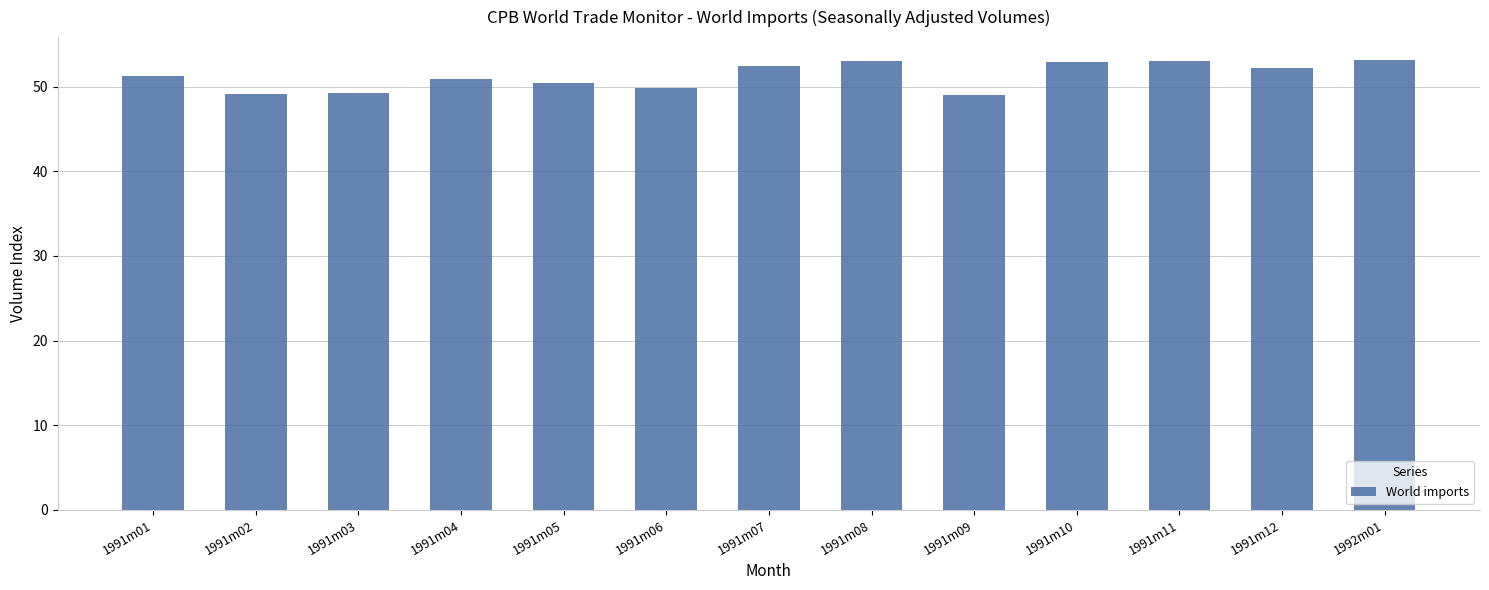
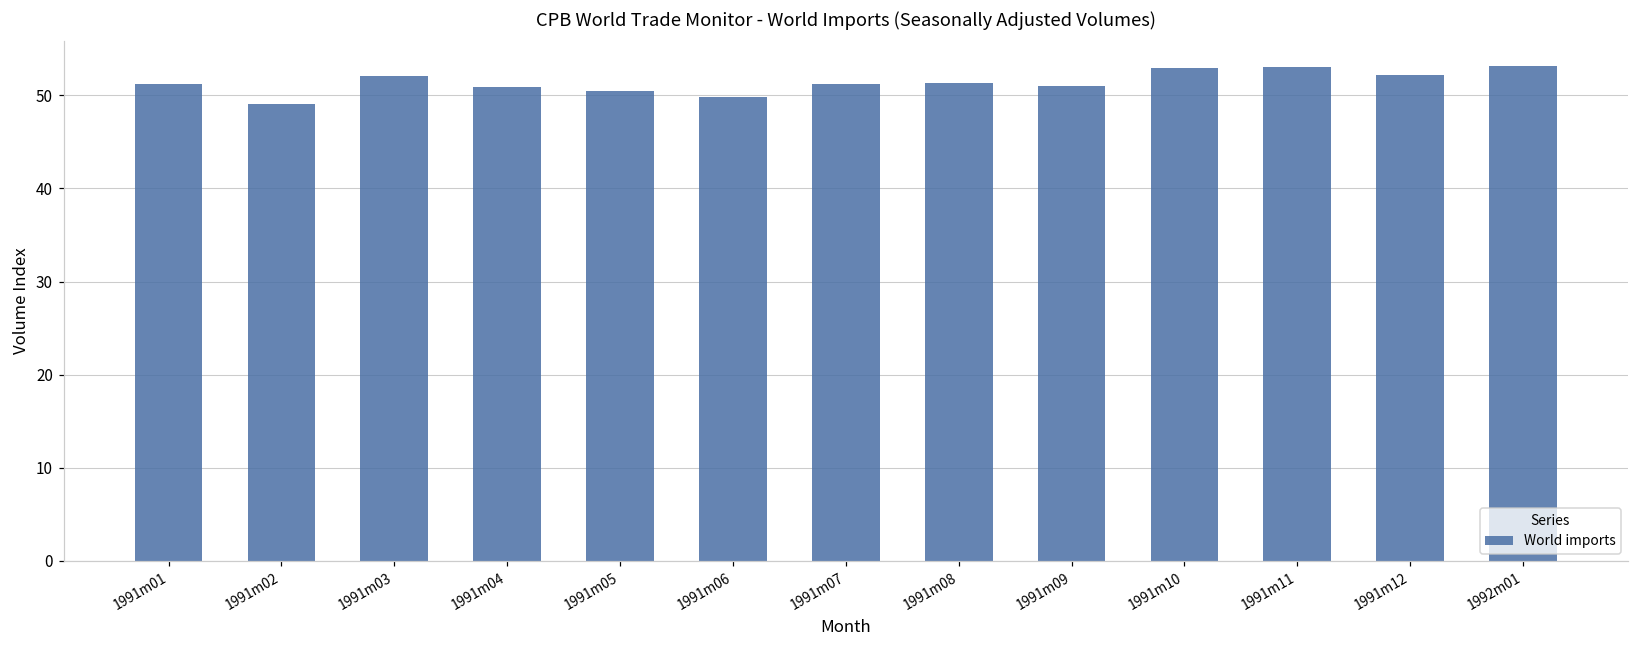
1991m03: 49 -> 52
1991m07: 52 -> 51
1991m08: 53 -> 51
1991m09: 49 -> 51
